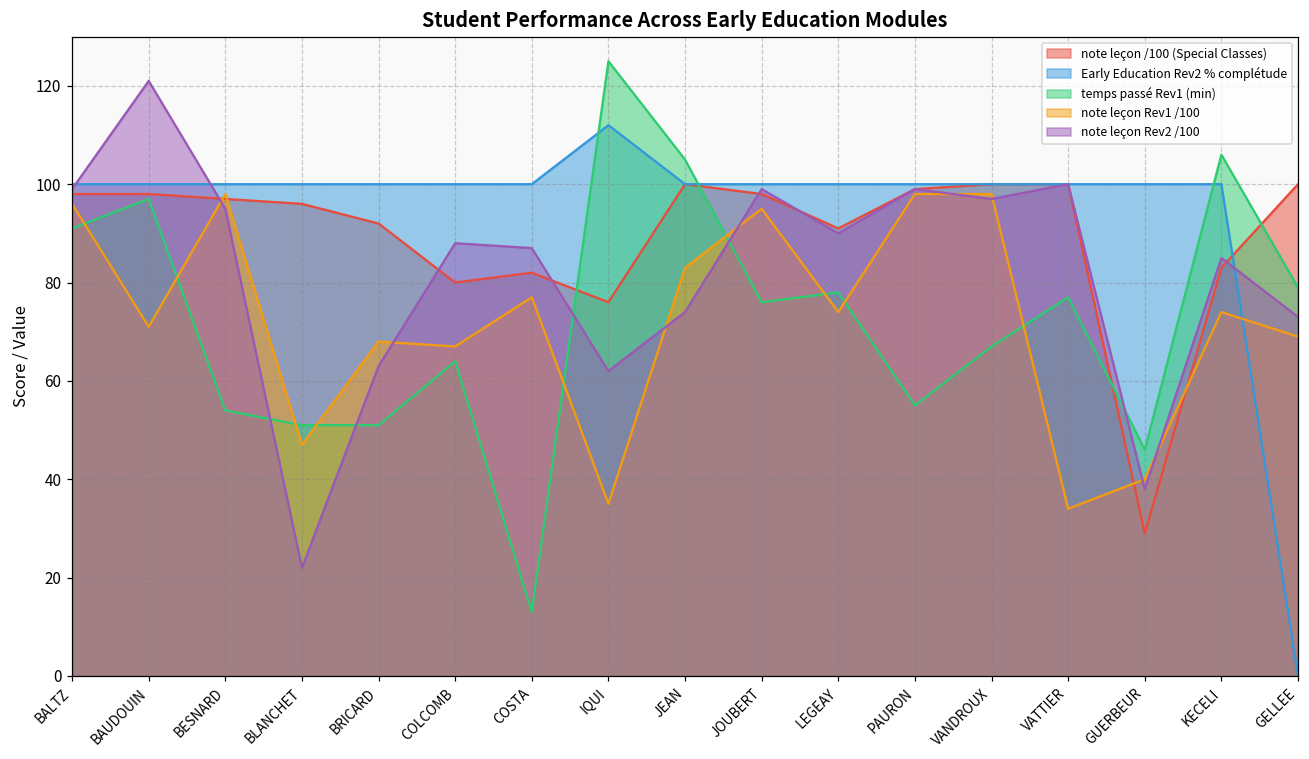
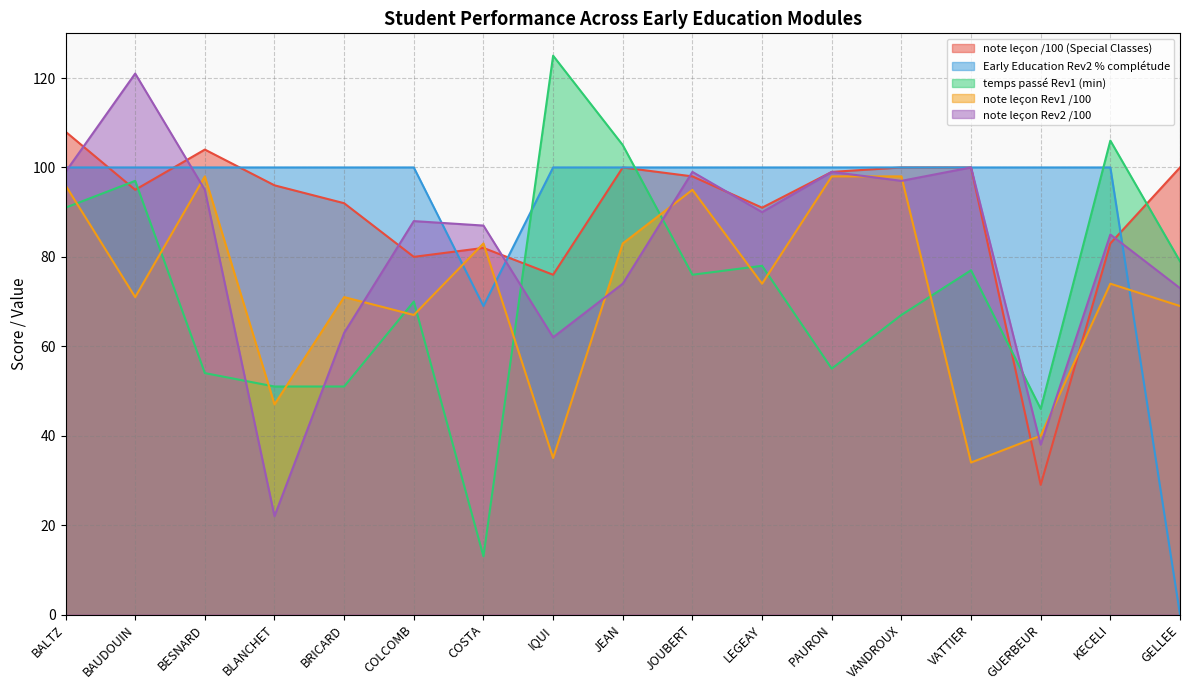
note leçon /100 (Special Classes), BALTZ: 98 -> 108
note leçon /100 (Special Classes), BAUDOUIN: 98 -> 95
note leçon /100 (Special Classes), BESNARD: 97 -> 104
note leçon Rev1 /100, BRICARD: 68 -> 71
temps passé Rev1 (min), COLCOMB: 64 -> 70
Early Education Rev2 % complétude, COSTA: 100 -> 69
note leçon Rev1 /100, COSTA: 77 -> 83
Early Education Rev2 % complétude, IQUI: 112 -> 100
